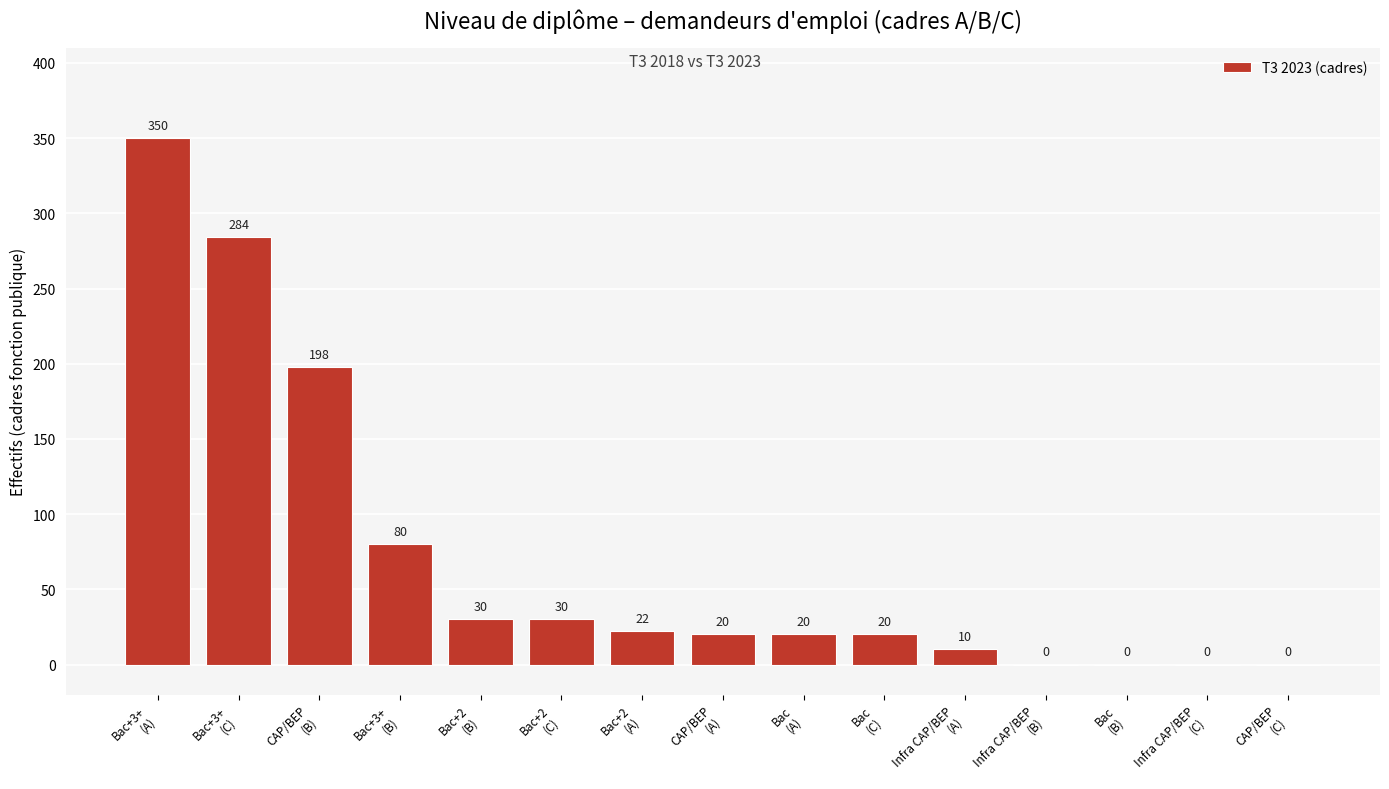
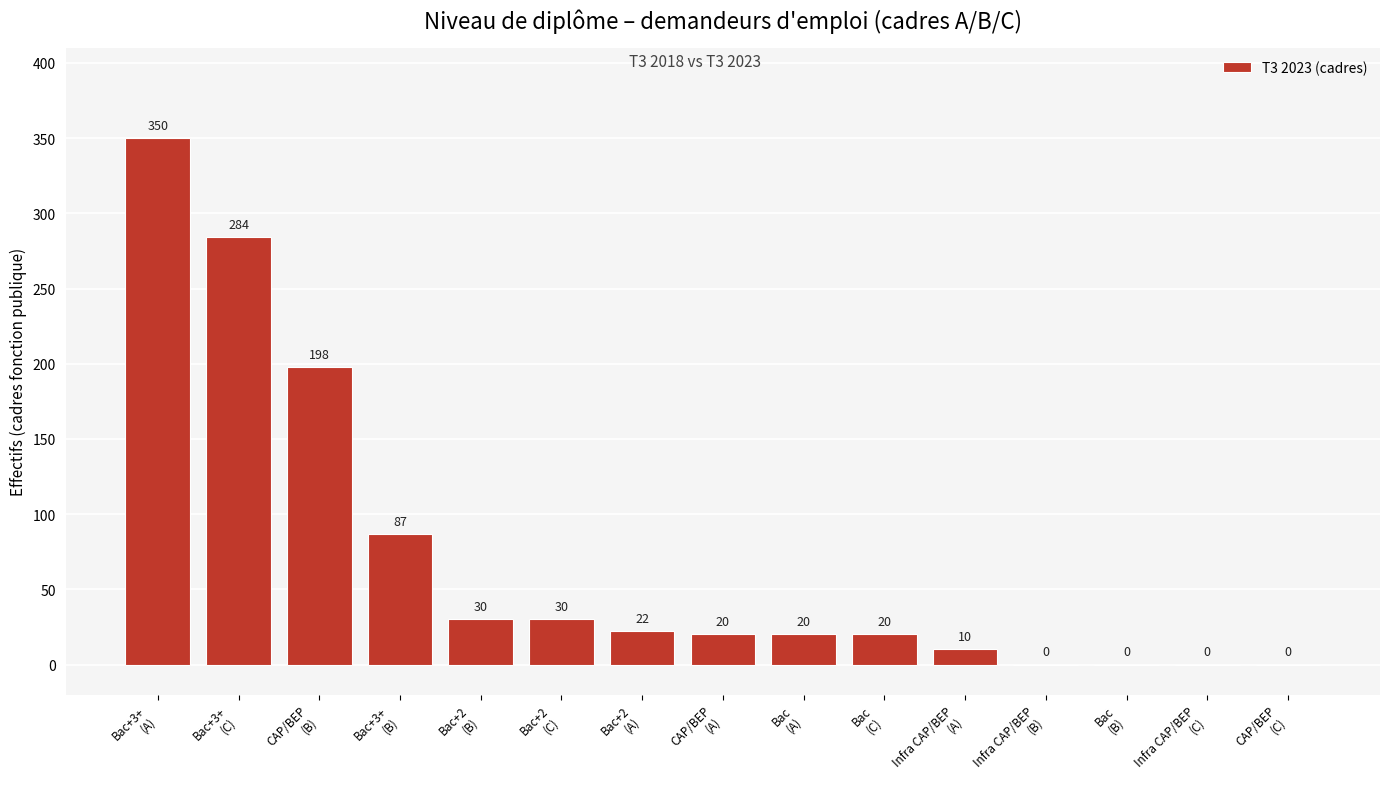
Bac+3+ (B): 80 -> 87
